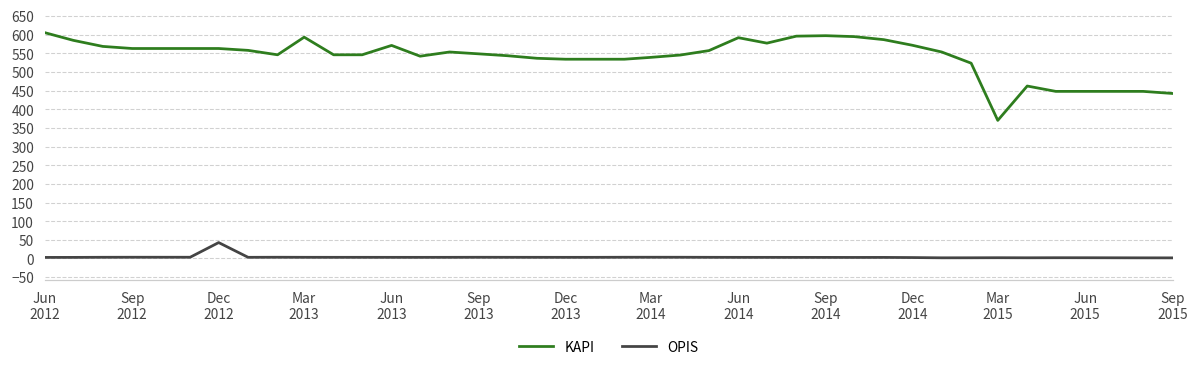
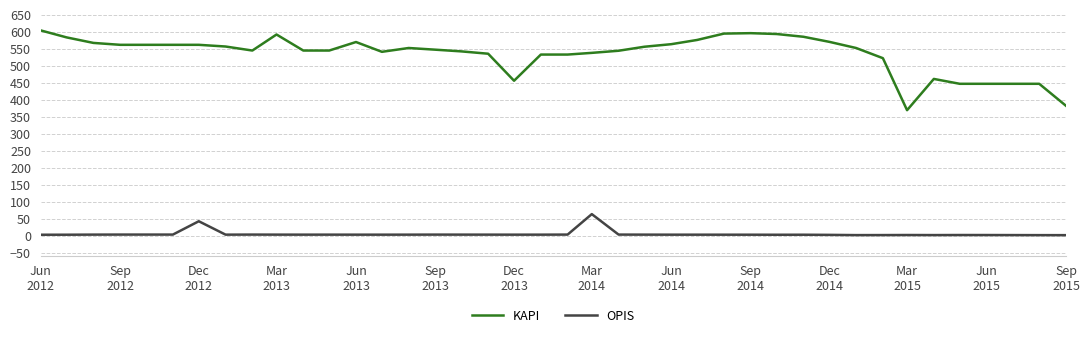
KAPI, Dec 2013: 530 -> 460
OPIS, Mar 2014: 0 -> 60
KAPI, Jun 2014: 590 -> 570
KAPI, Sep 2015: 440 -> 380
